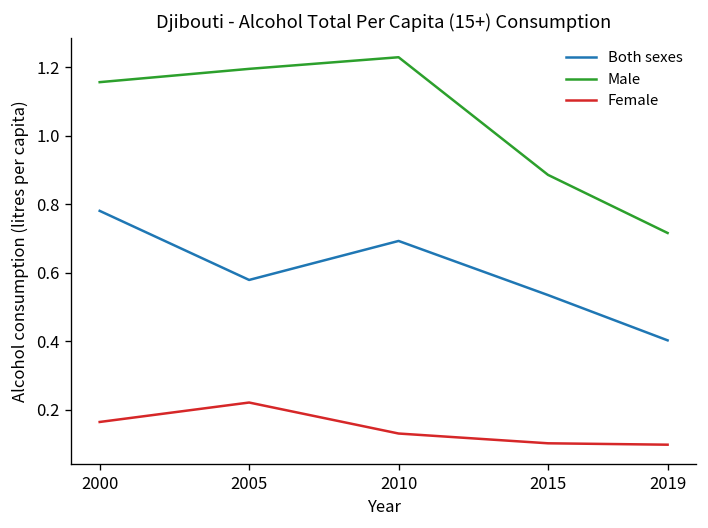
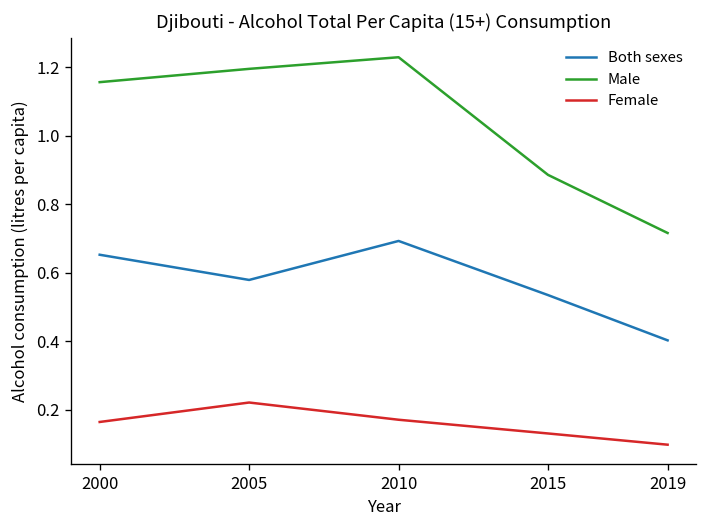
Both sexes, 2000: 0.78 -> 0.65
Female, 2010: 0.13 -> 0.17
Female, 2015: 0.10 -> 0.13
